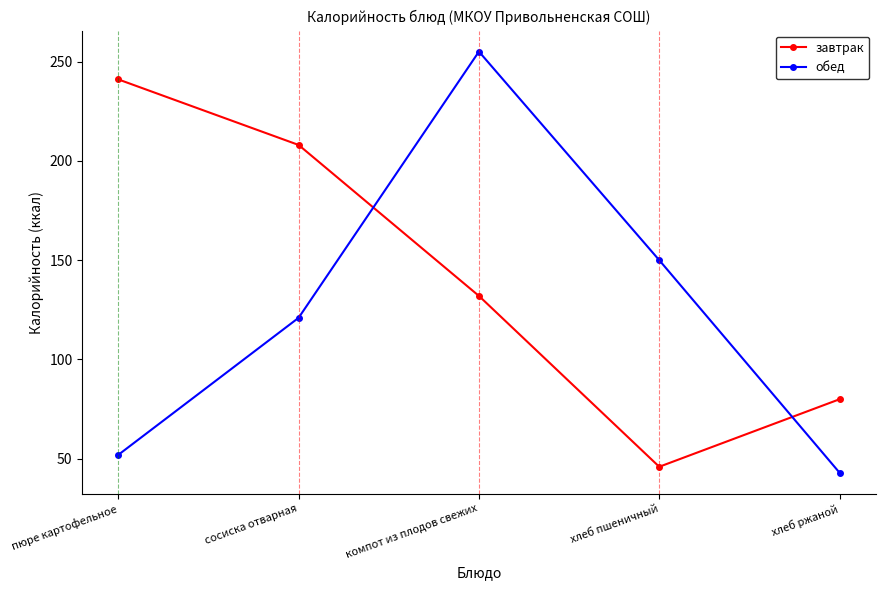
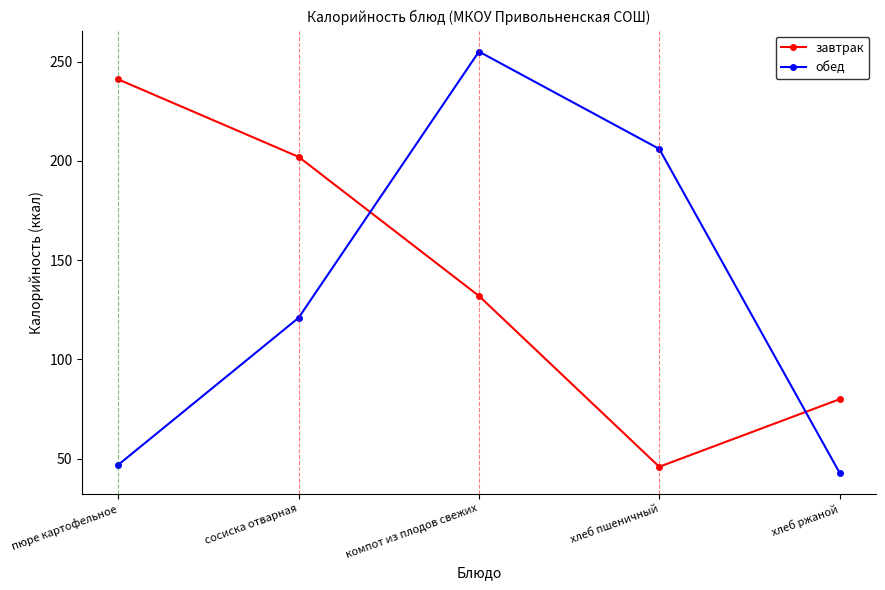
обед, пюре картофельное: 52 -> 47
завтрак, сосиска отварная: 208 -> 202
обед, хлеб пшеничный: 150 -> 206
